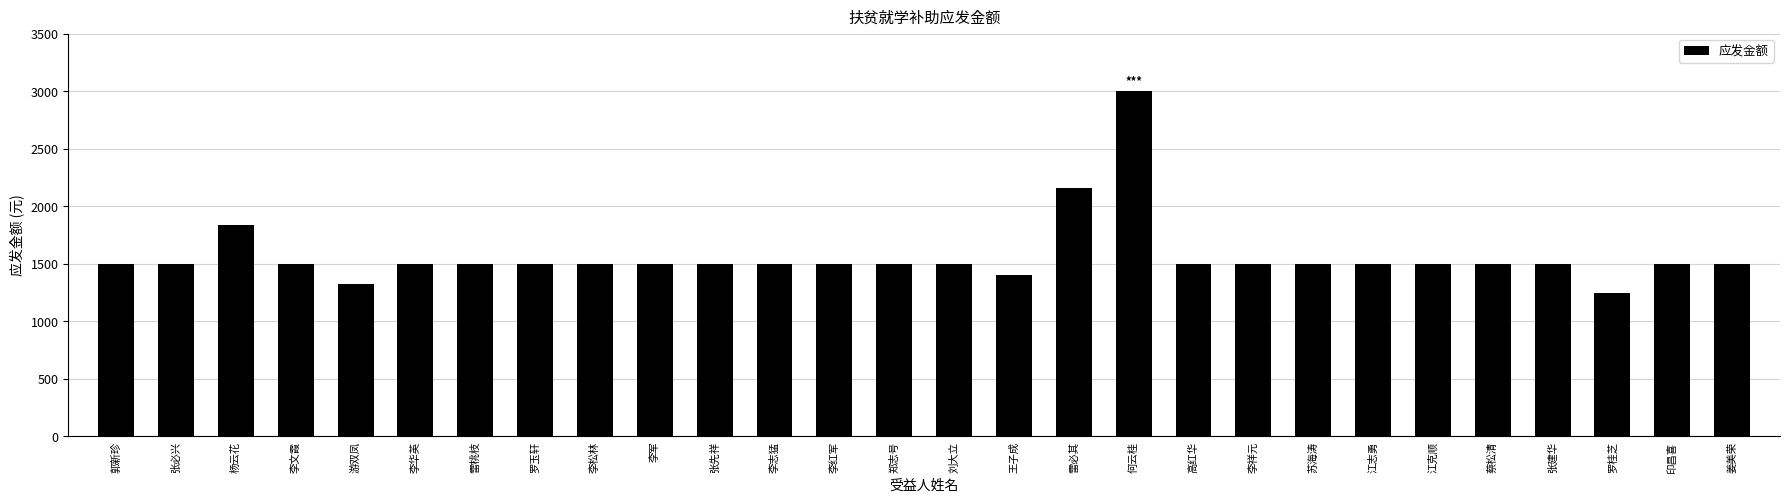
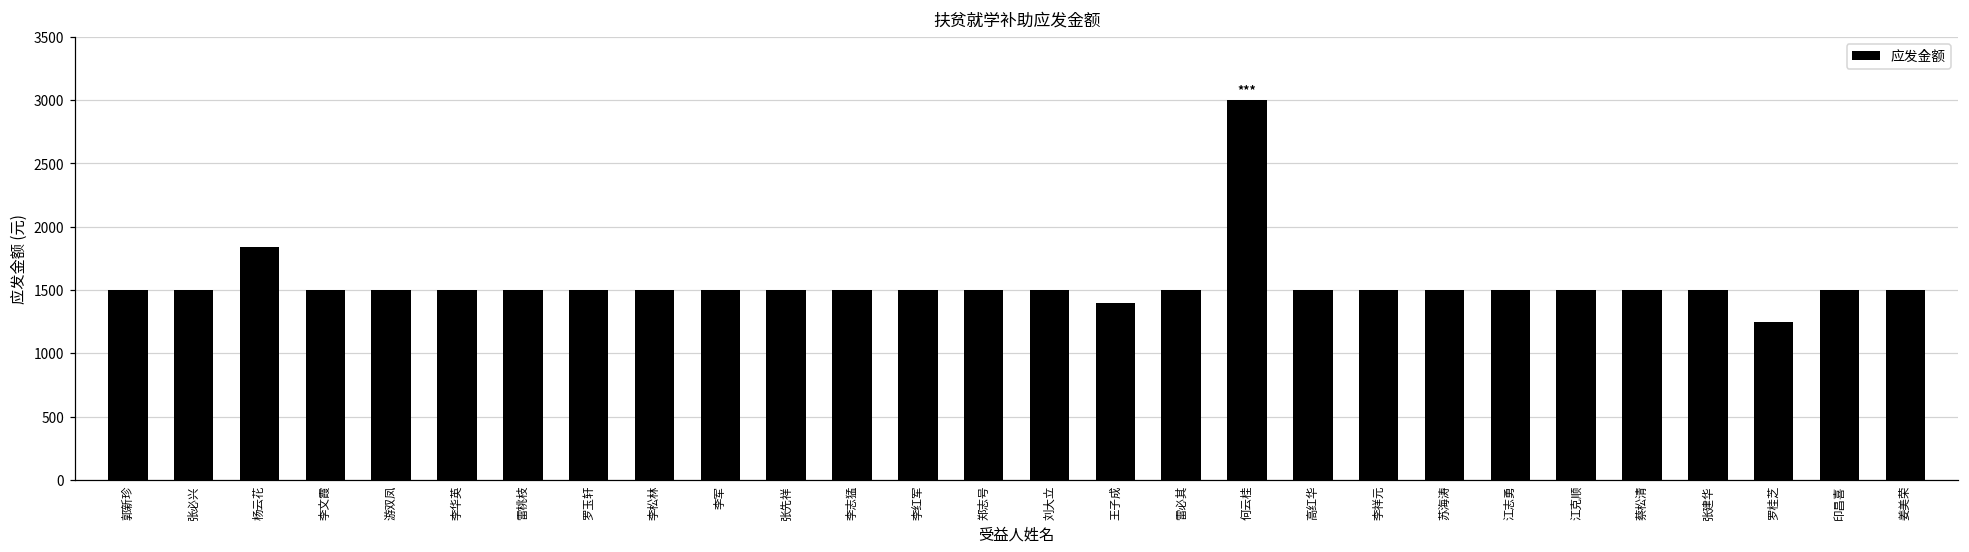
游双凤: 1330 -> 1500
雷必其: 2160 -> 1500
